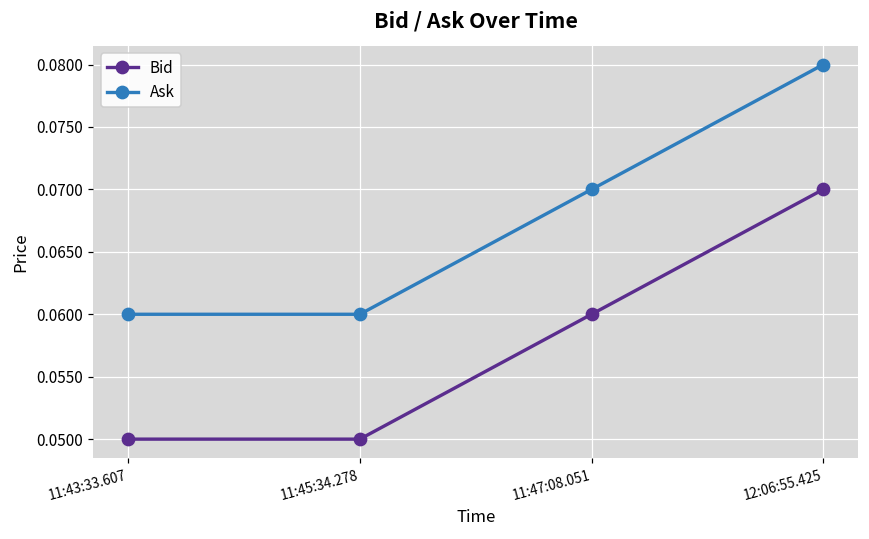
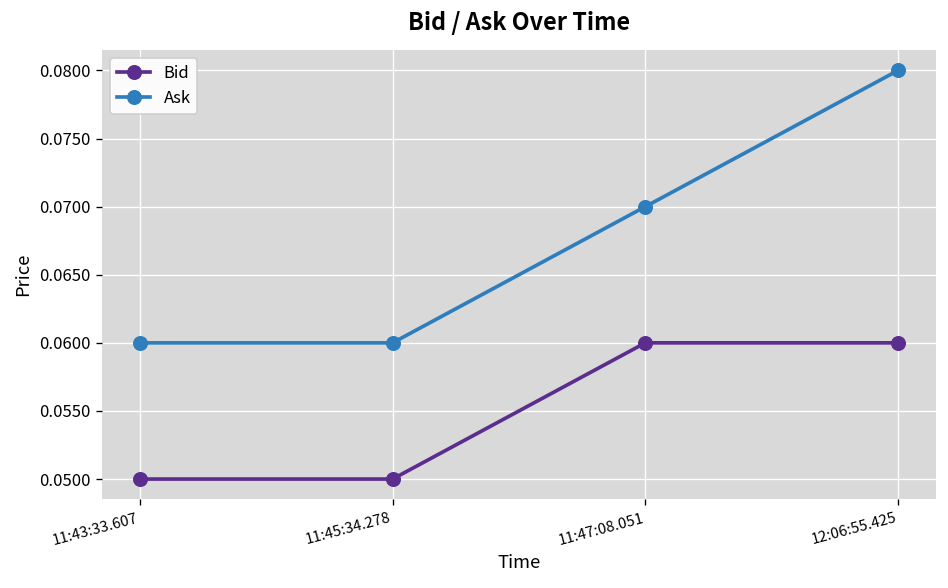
Bid, 12:06:55.425: 0.07 -> 0.06
